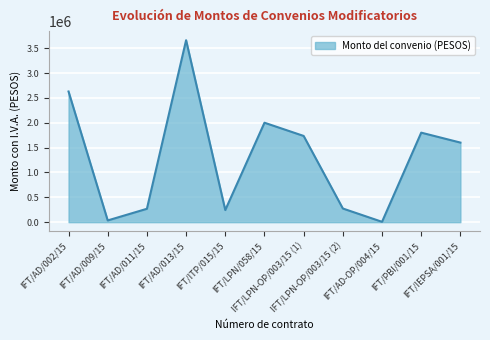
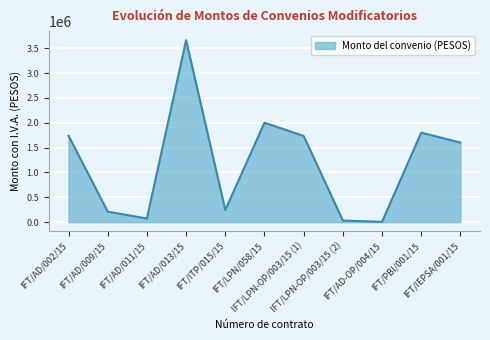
IFT/AD/002/15: 2600000 -> 1700000
IFT/AD/009/15: 0 -> 200000
IFT/AD/011/15: 300000 -> 100000
IFT/LPN-OP/003/15 (2): 300000 -> 0
